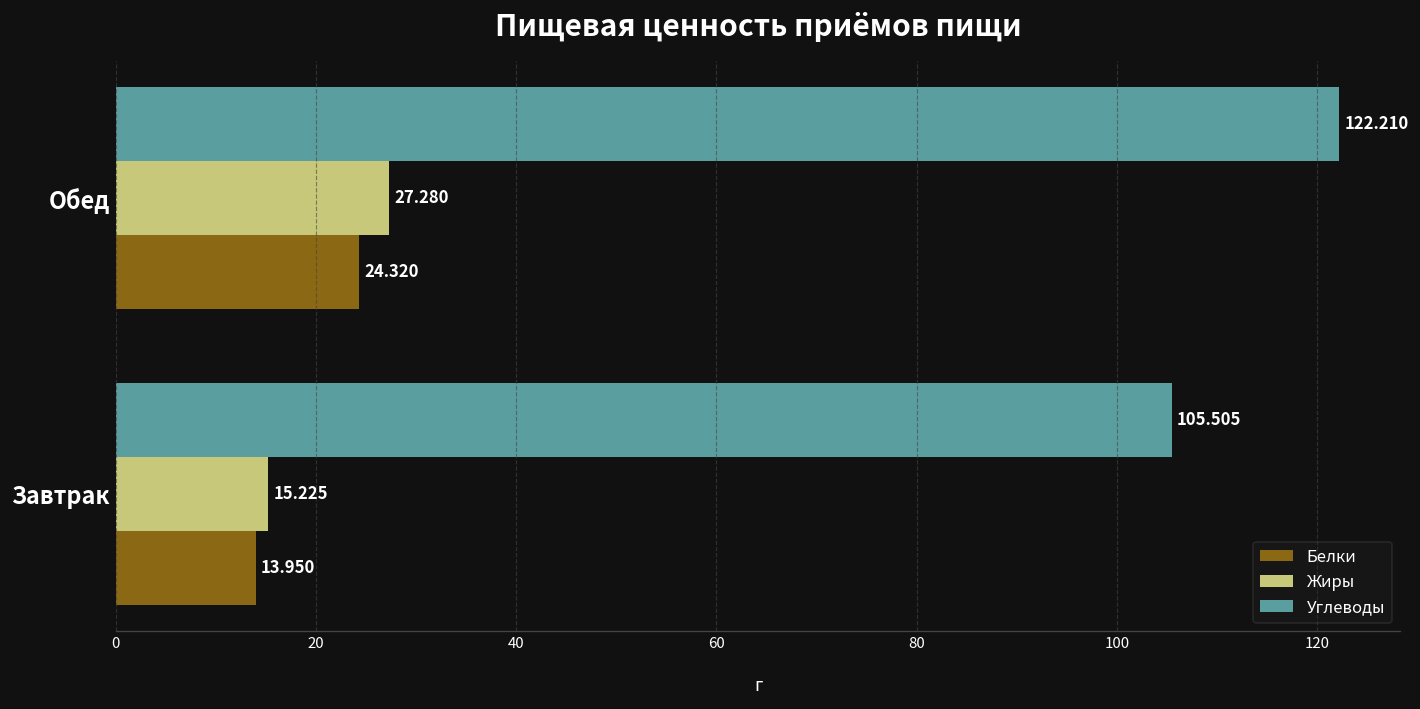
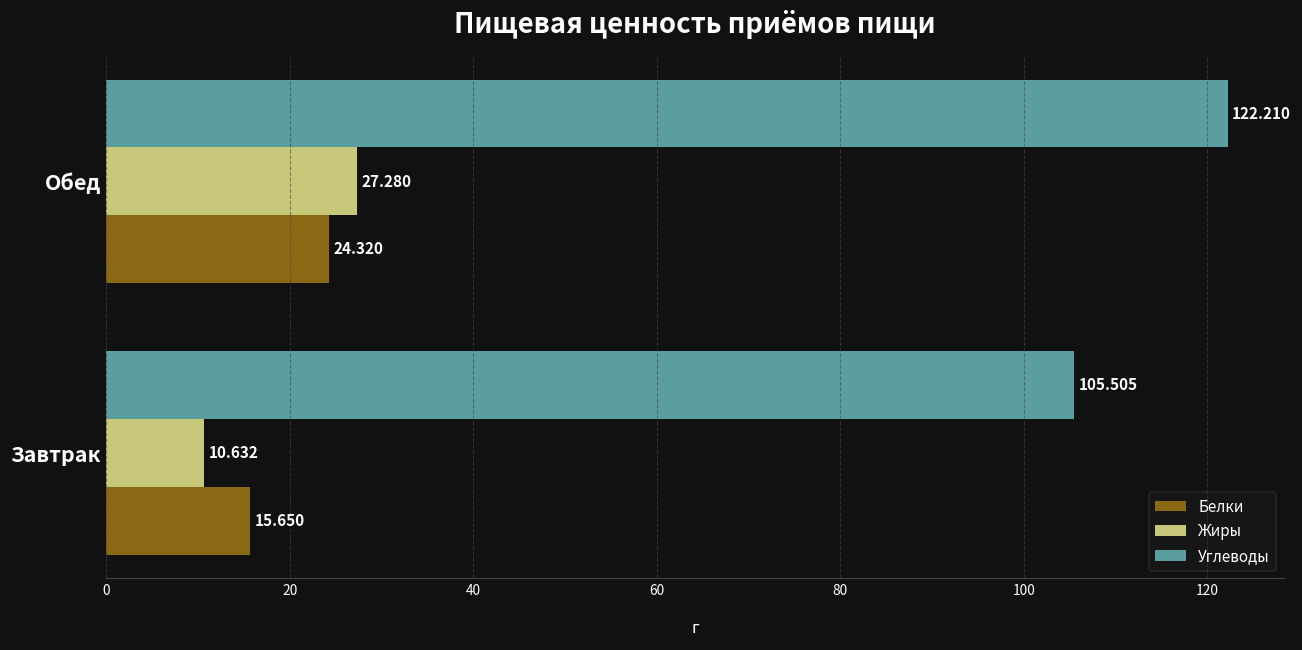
Жиры, Завтрак: 15.225 -> 10.632
Белки, Завтрак: 13.950 -> 15.650
